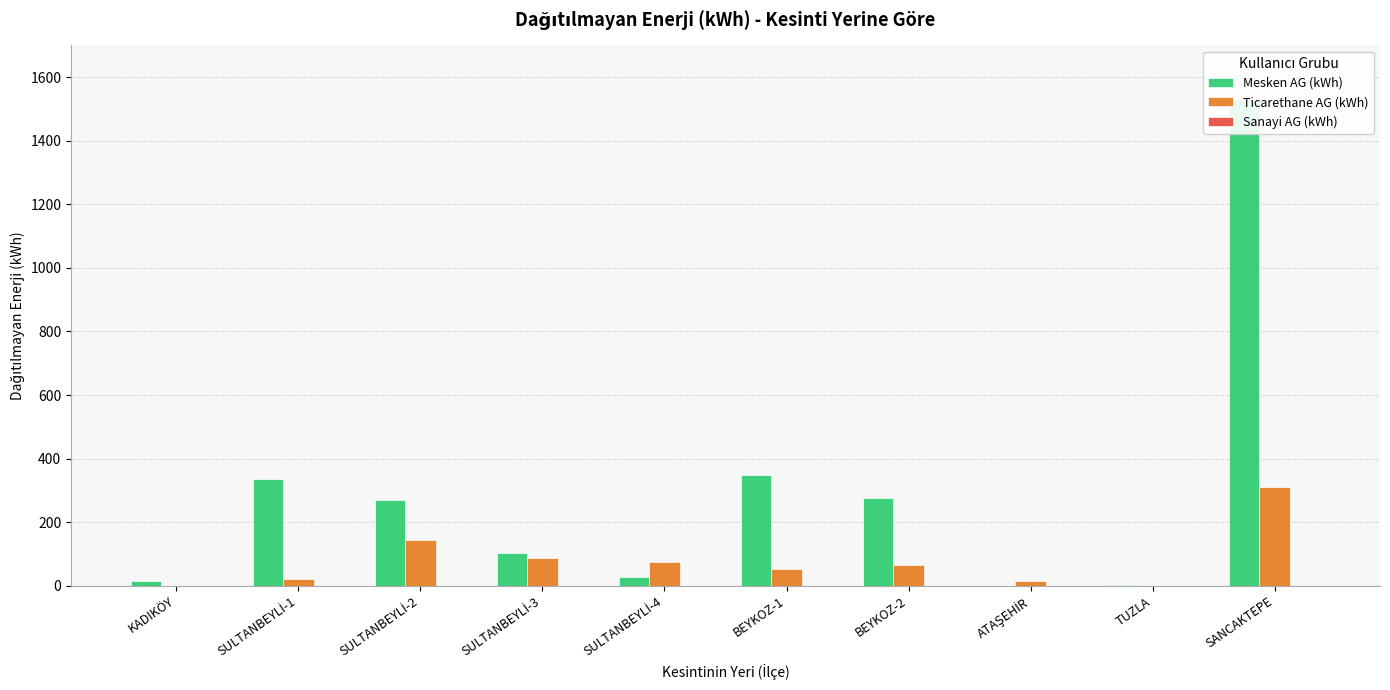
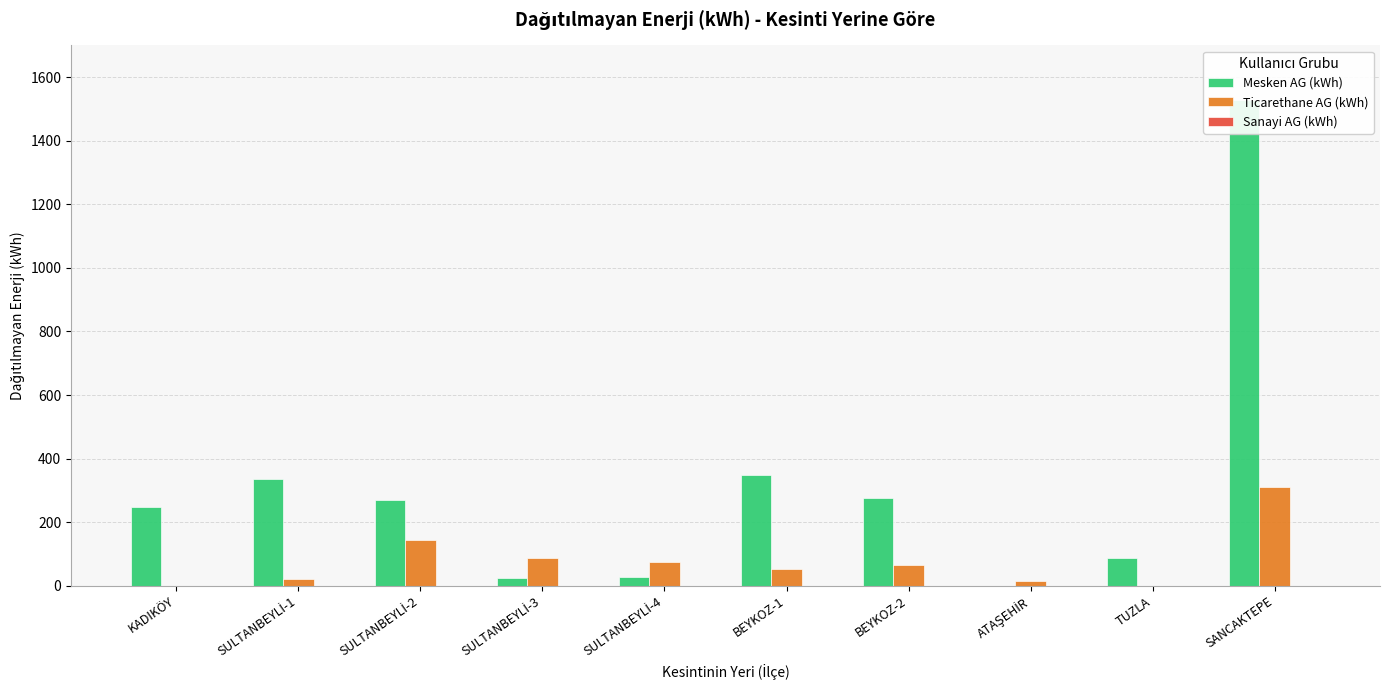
Mesken AG (kWh), KADIKÖY: 20 -> 250
Mesken AG (kWh), SULTANBEYLİ-3: 100 -> 20
Mesken AG (kWh), TUZLA: 0 -> 90
